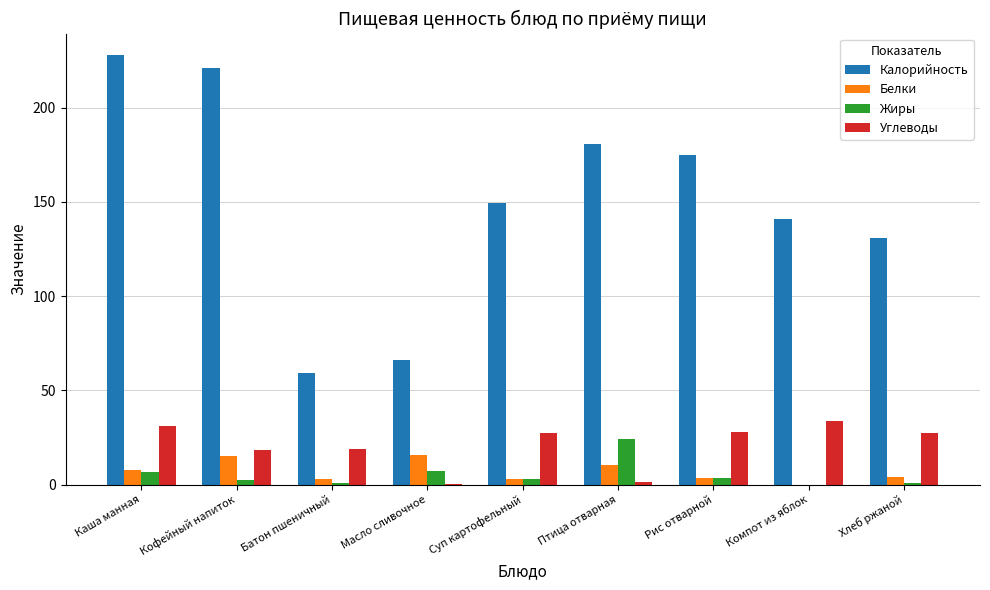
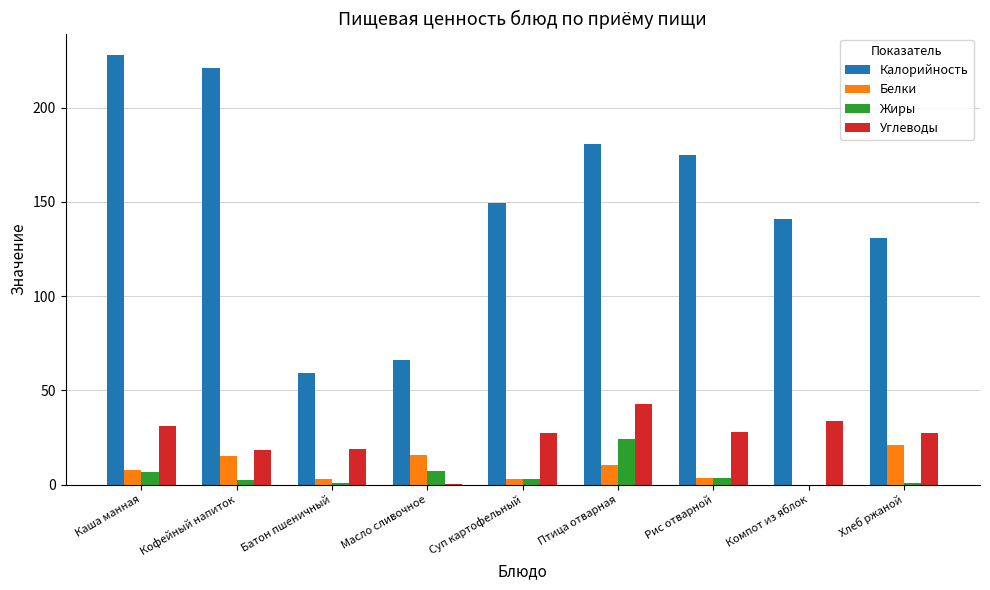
Углеводы, Птица отварная: 1 -> 43
Белки, Хлеб ржаной: 4 -> 21
